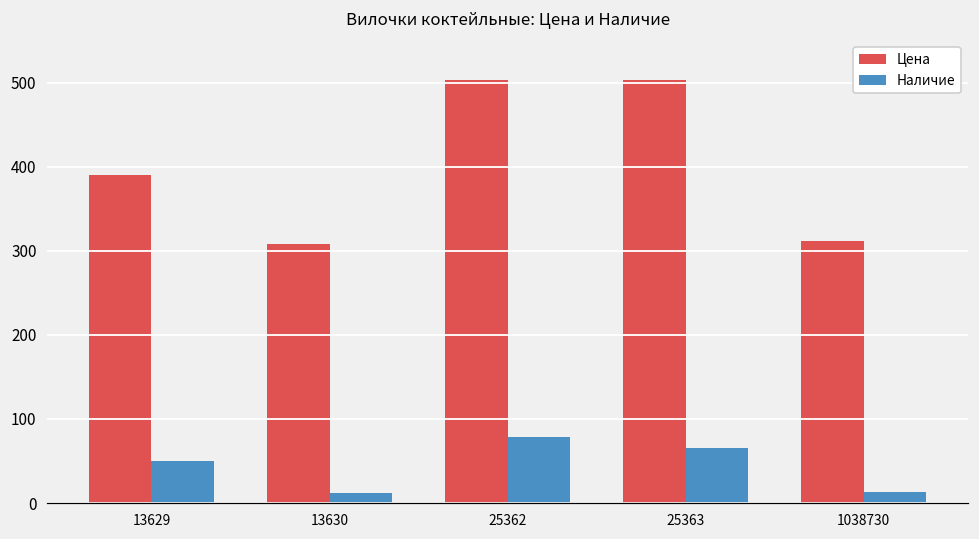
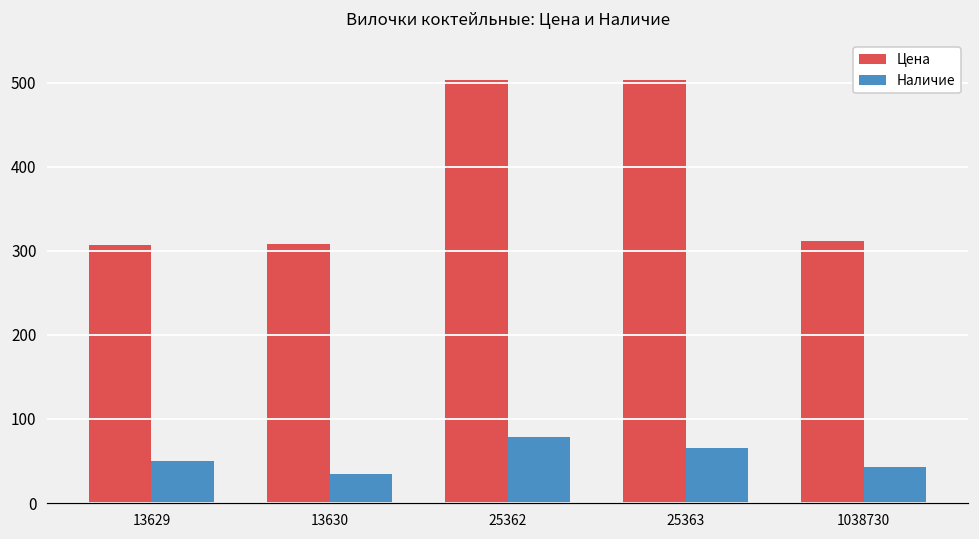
Цена, 13629: 390 -> 310
Наличие, 13630: 10 -> 40
Наличие, 1038730: 10 -> 40
